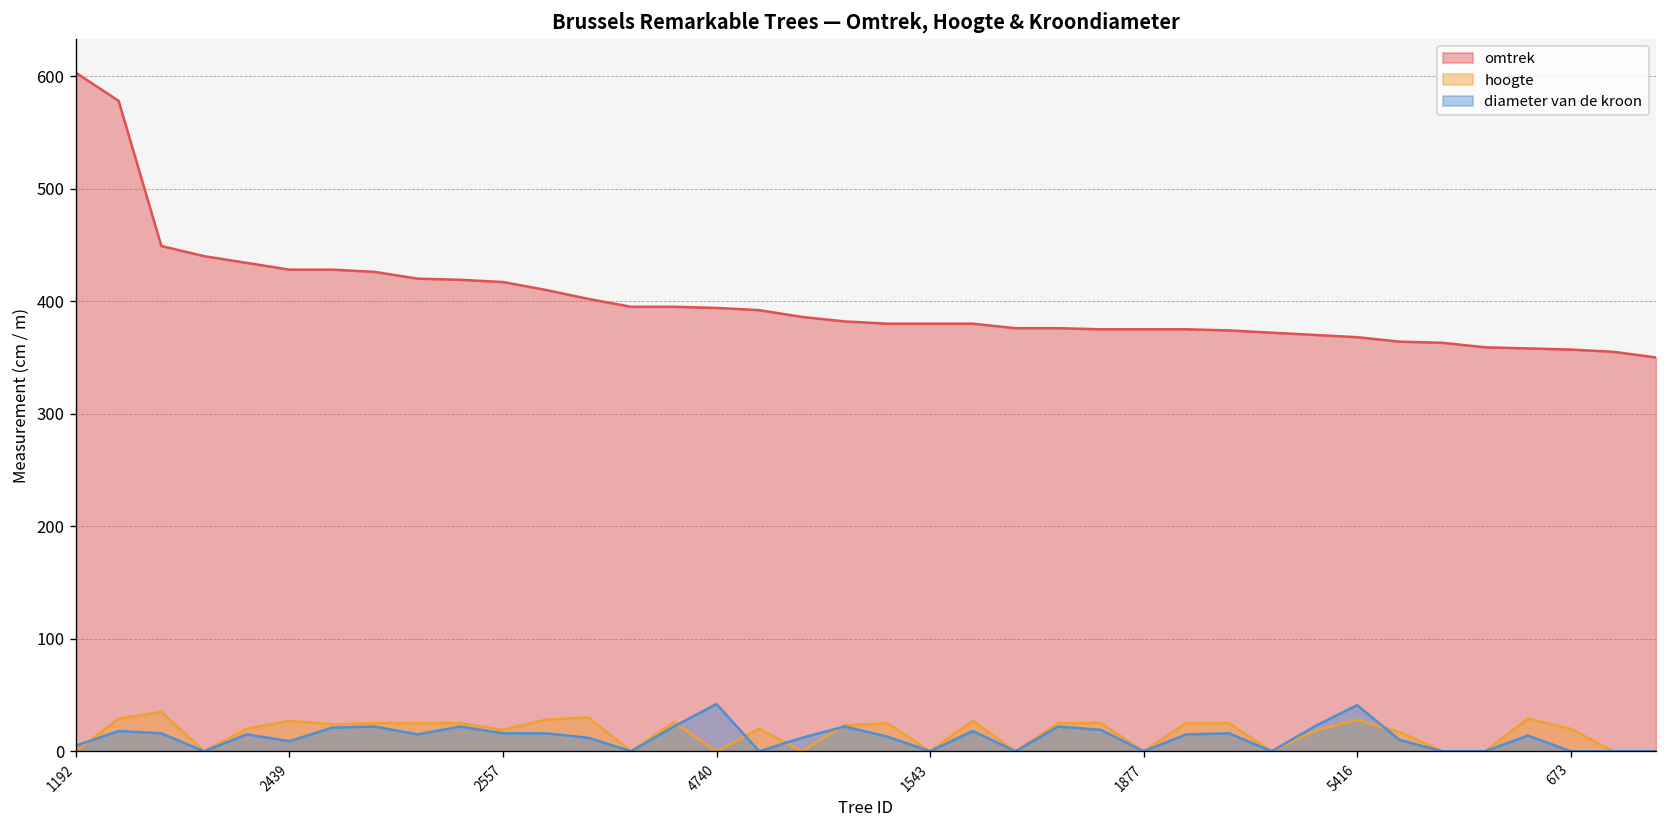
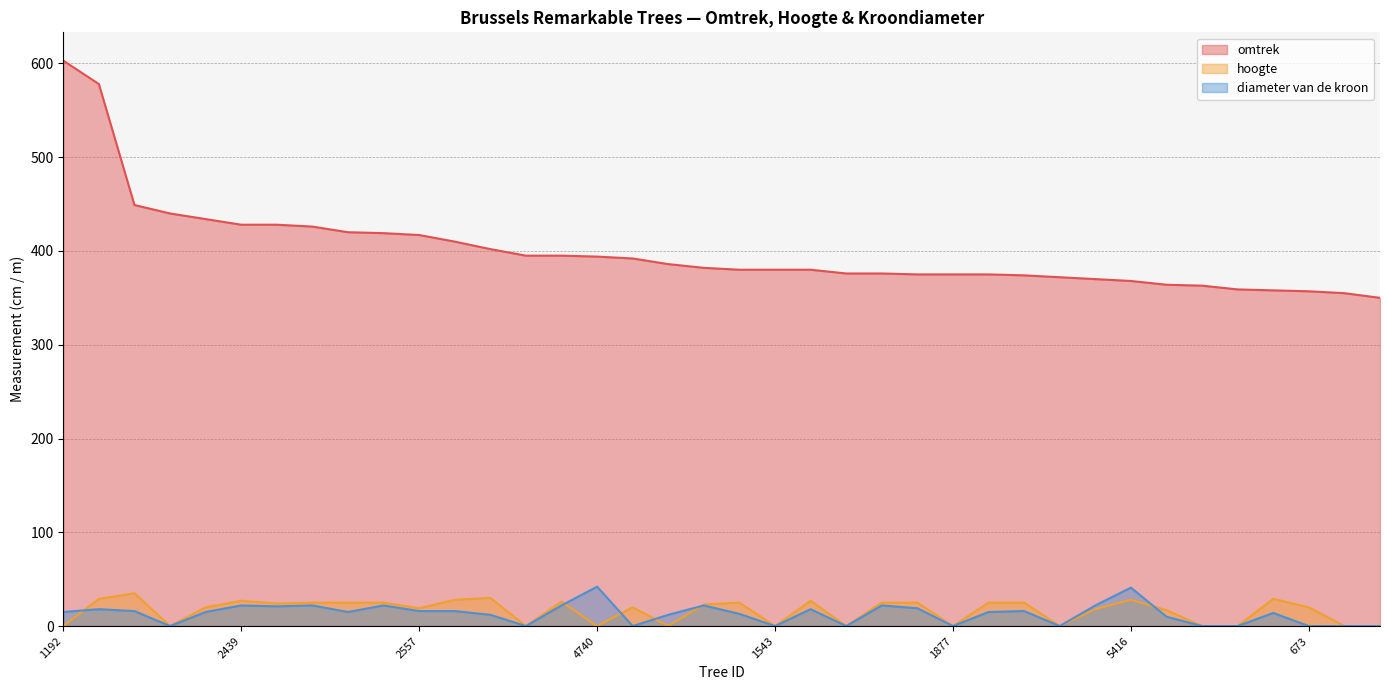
diameter van de kroon, 1192: 10 -> 20
diameter van de kroon, 2439: 10 -> 20
